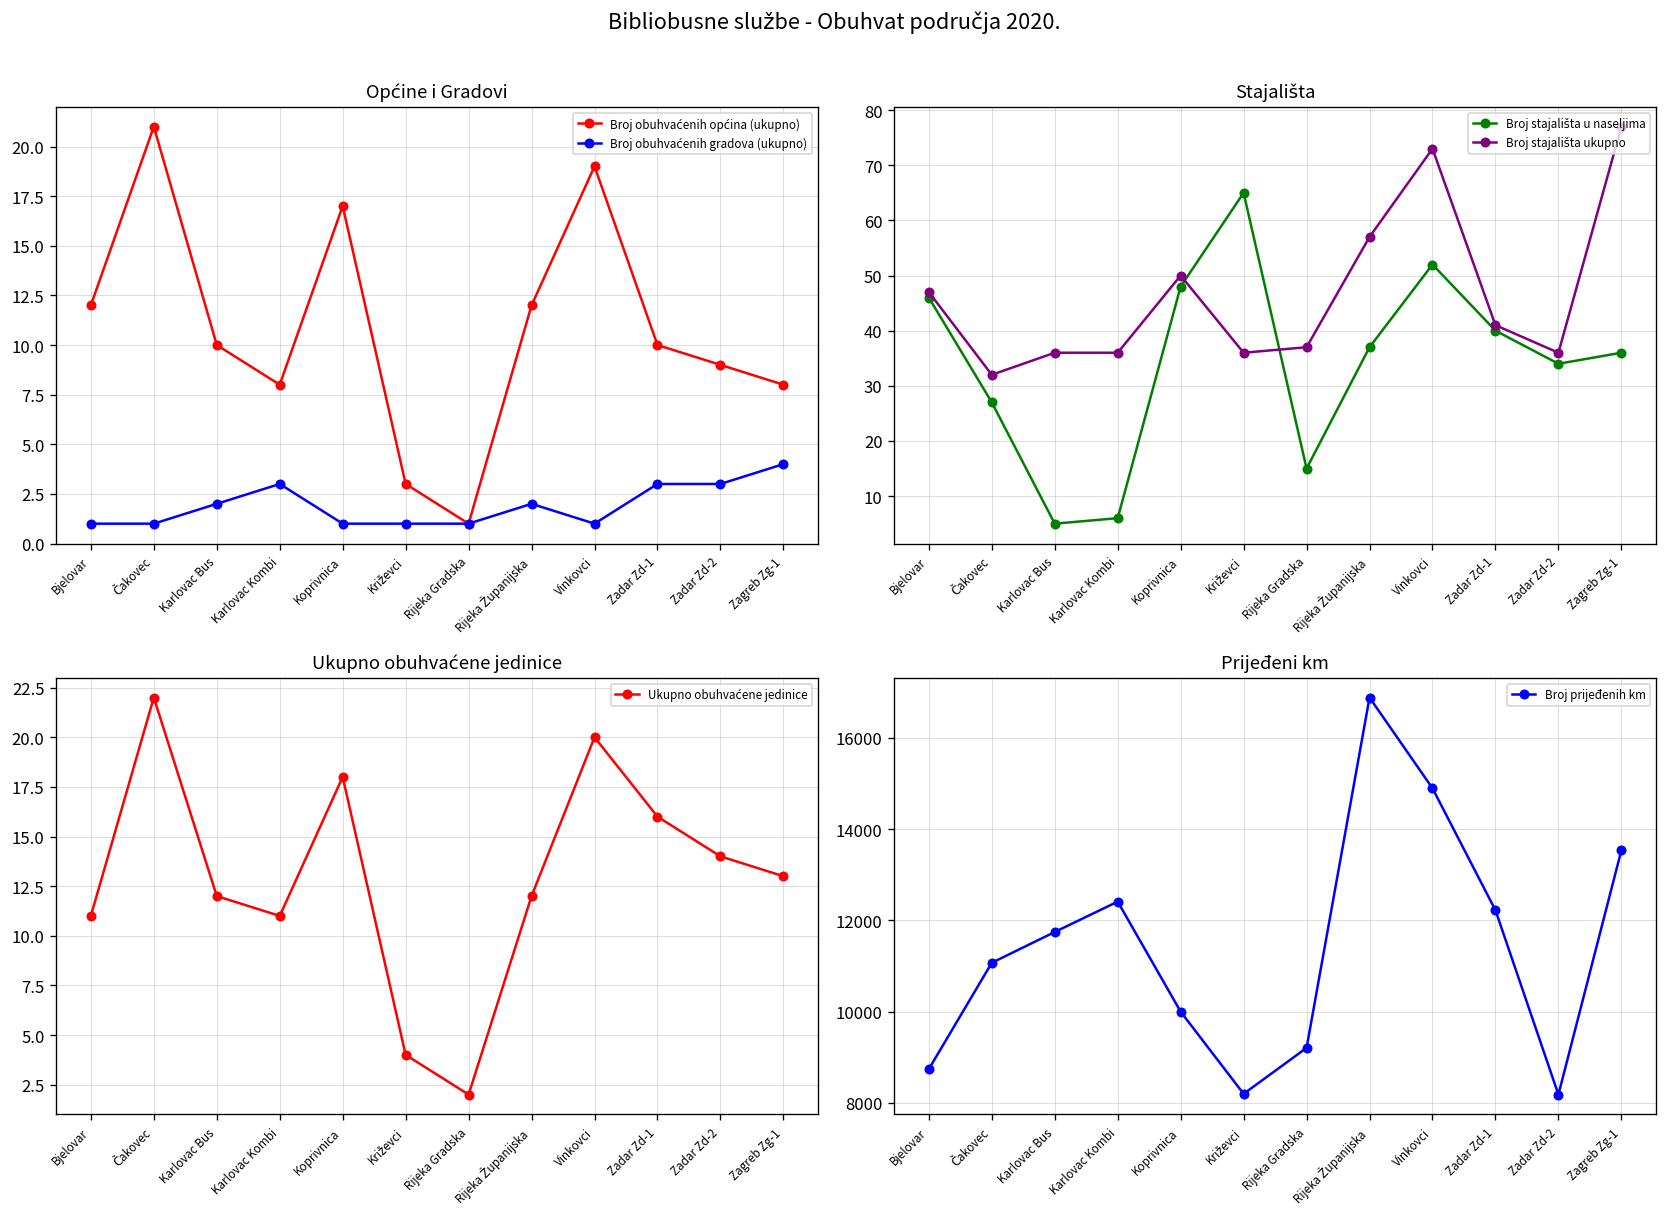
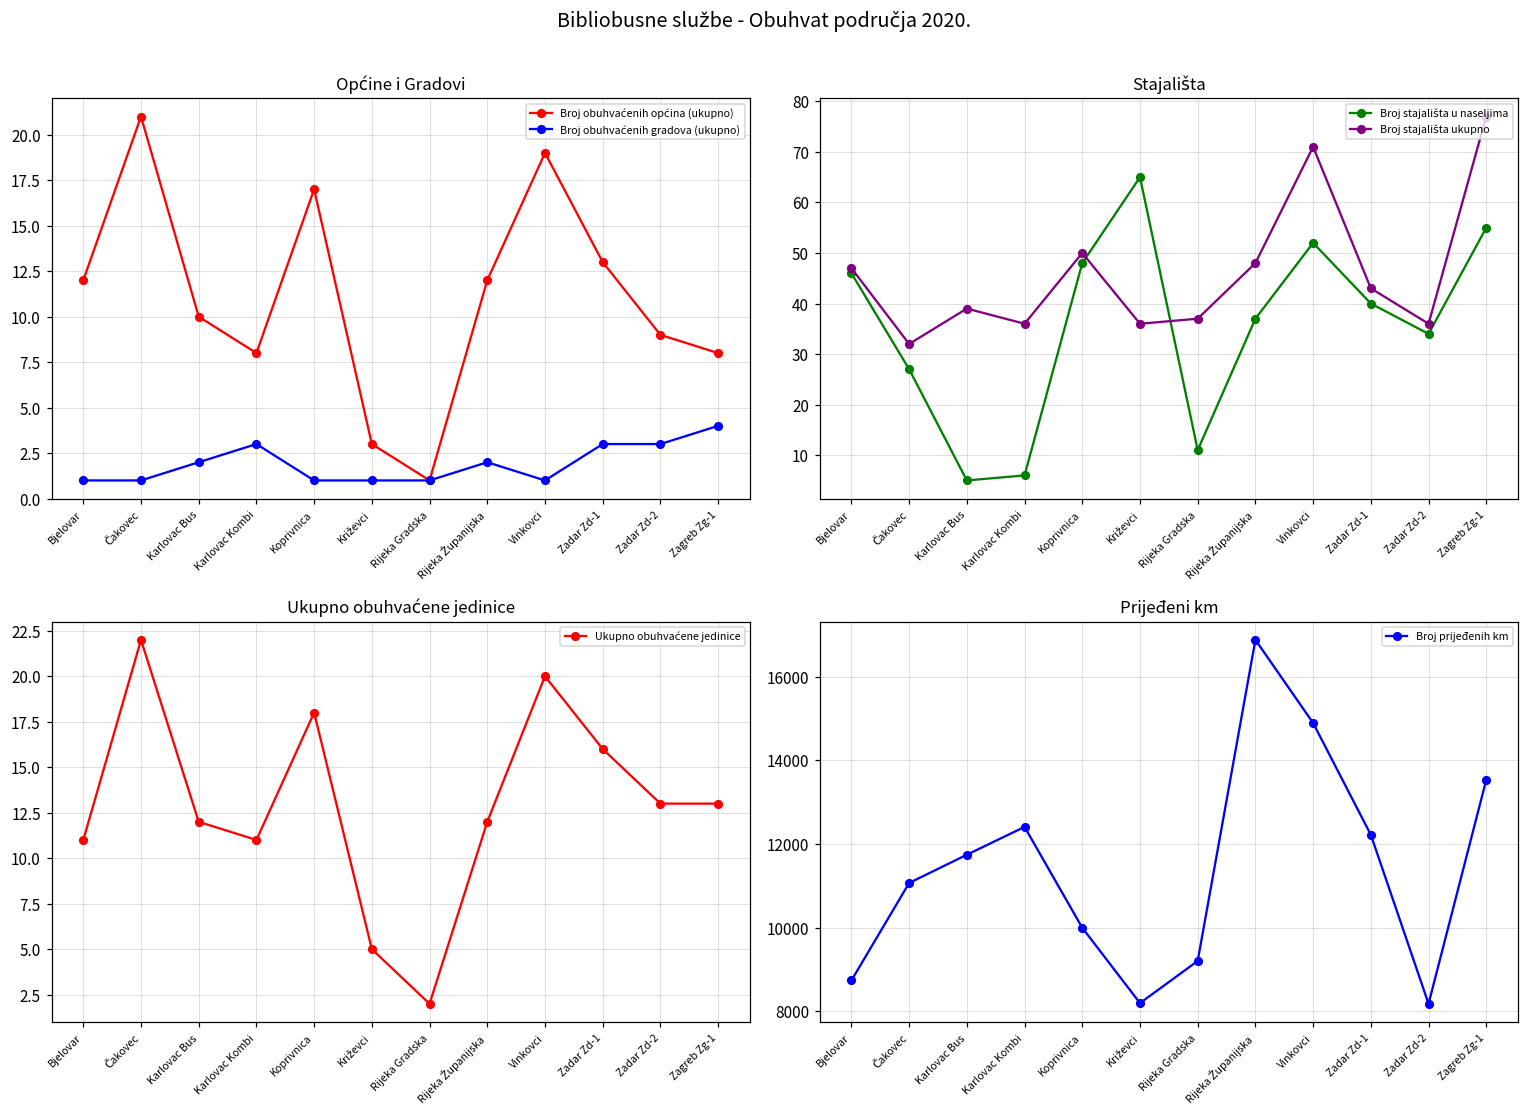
Općine i Gradovi, Broj obuhvaćenih općina (ukupno), Zadar Zd-1: 10 -> 13
Stajališta, Broj stajališta ukupno, Karlovac Bus: 36 -> 39
Stajališta, Broj stajališta u naseljima, Rijeka Gradska: 15 -> 11
Stajališta, Broj stajališta ukupno, Rijeka Županijska: 57 -> 48
Stajališta, Broj stajališta ukupno, Vinkovci: 73 -> 71
Stajališta, Broj stajališta ukupno, Zadar Zd-1: 41 -> 43
Stajališta, Broj stajališta u naseljima, Zagreb Zg-1: 36 -> 55
Ukupno obuhvaćene jedinice, Križevci: 4 -> 5
Ukupno obuhvaćene jedinice, Zadar Zd-2: 14 -> 13
